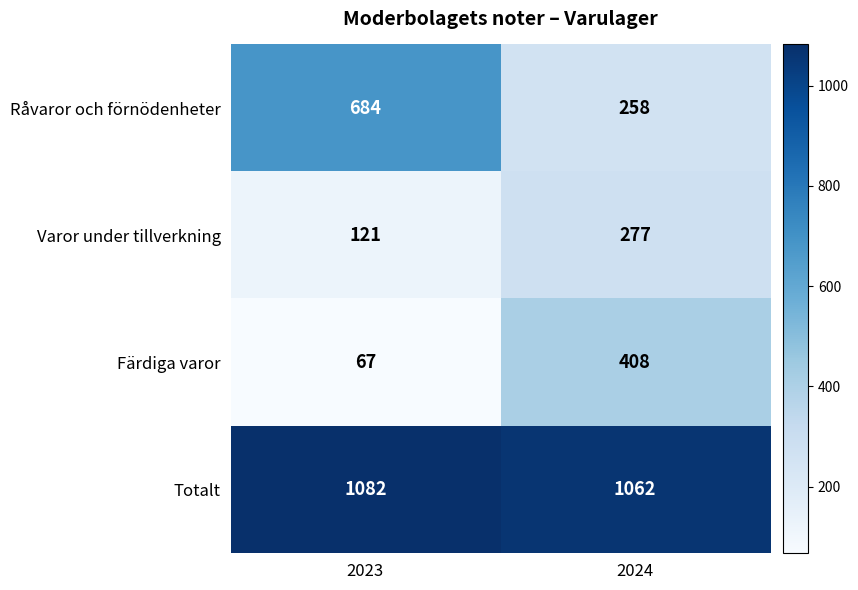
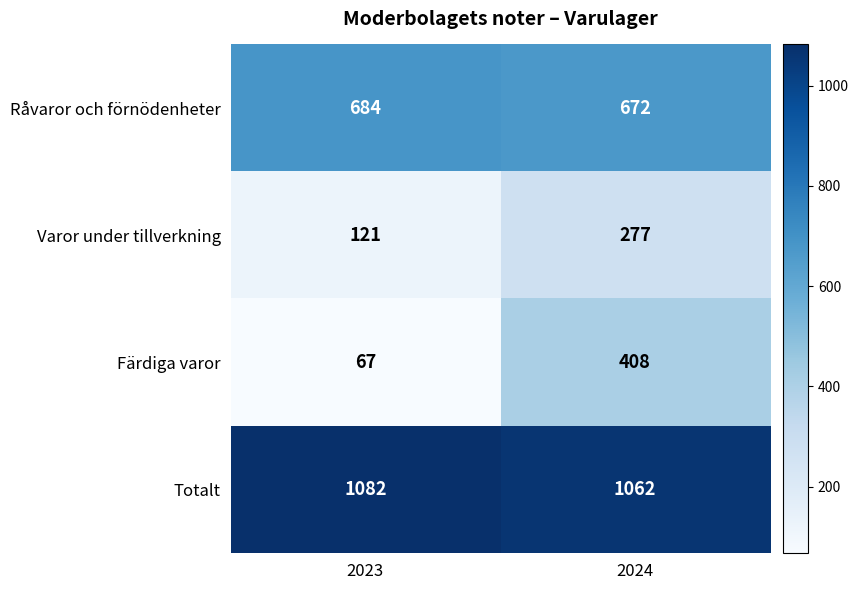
Råvaror och förnödenheter, 2024: 258 -> 672
